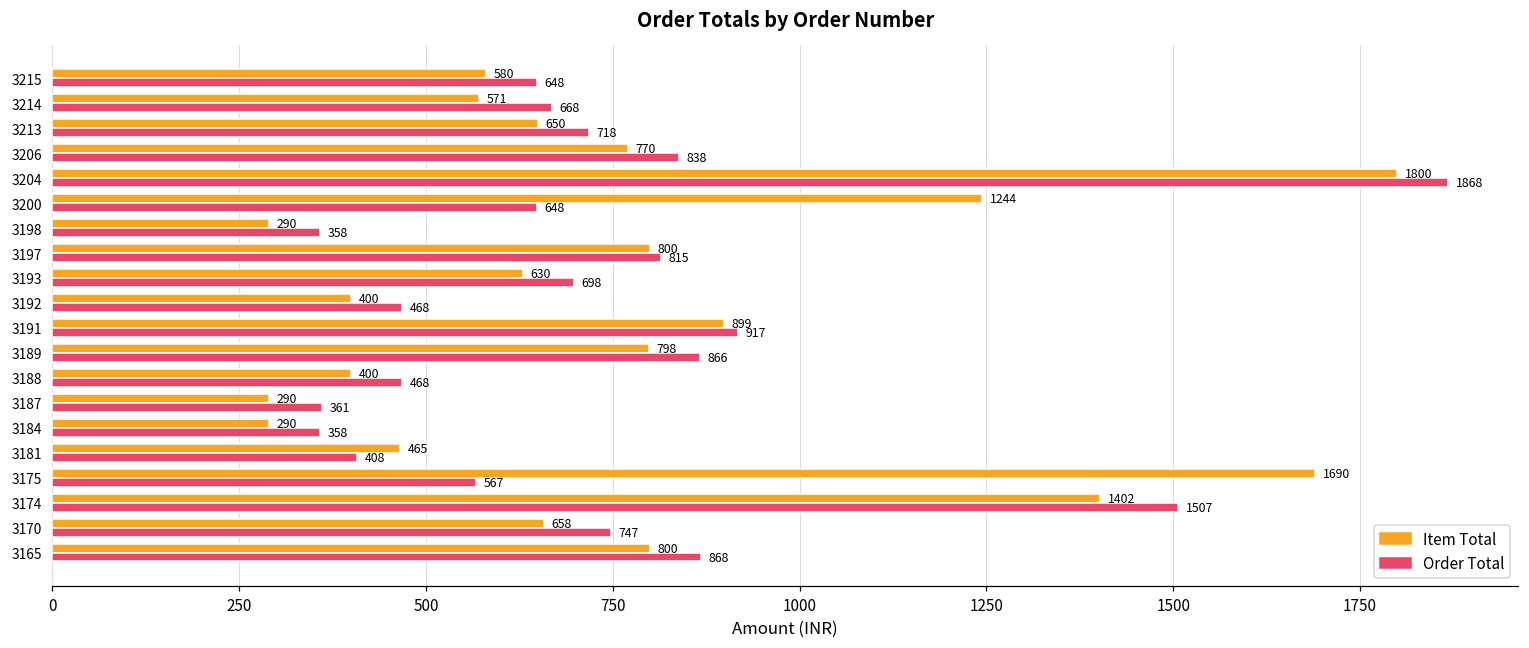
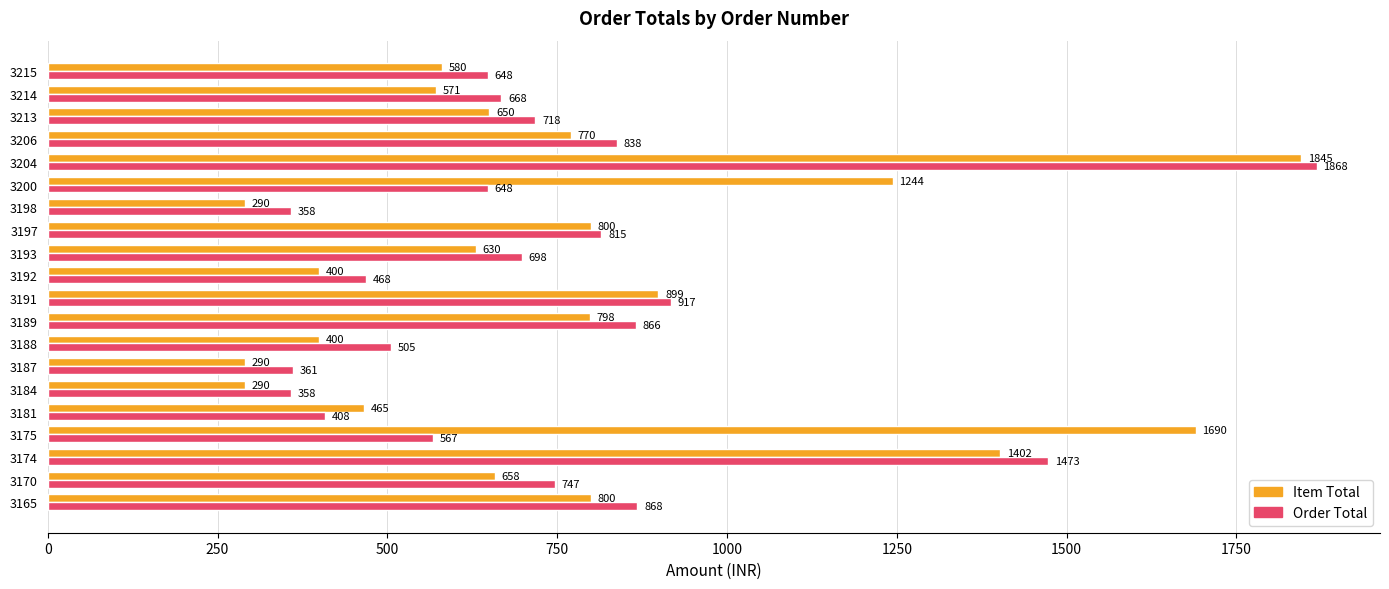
Item Total, 3204: 1800 -> 1845
Order Total, 3188: 468 -> 505
Order Total, 3174: 1507 -> 1473
